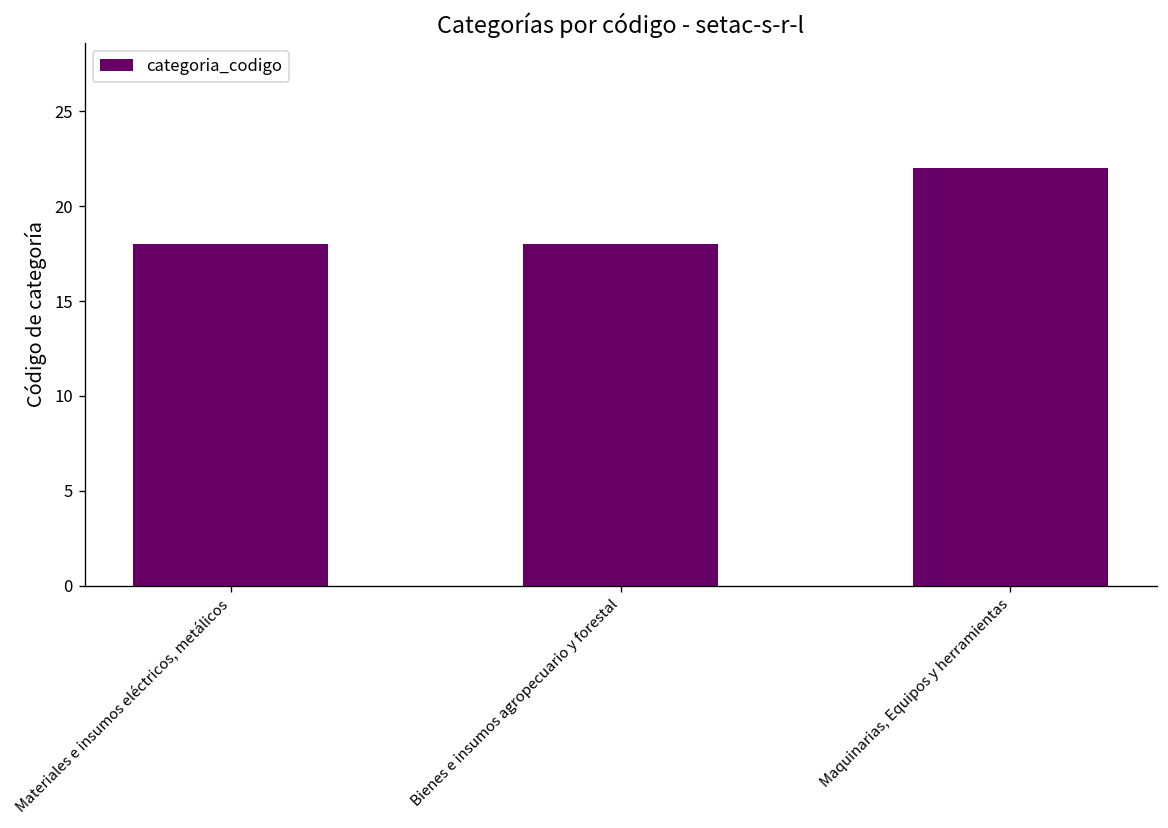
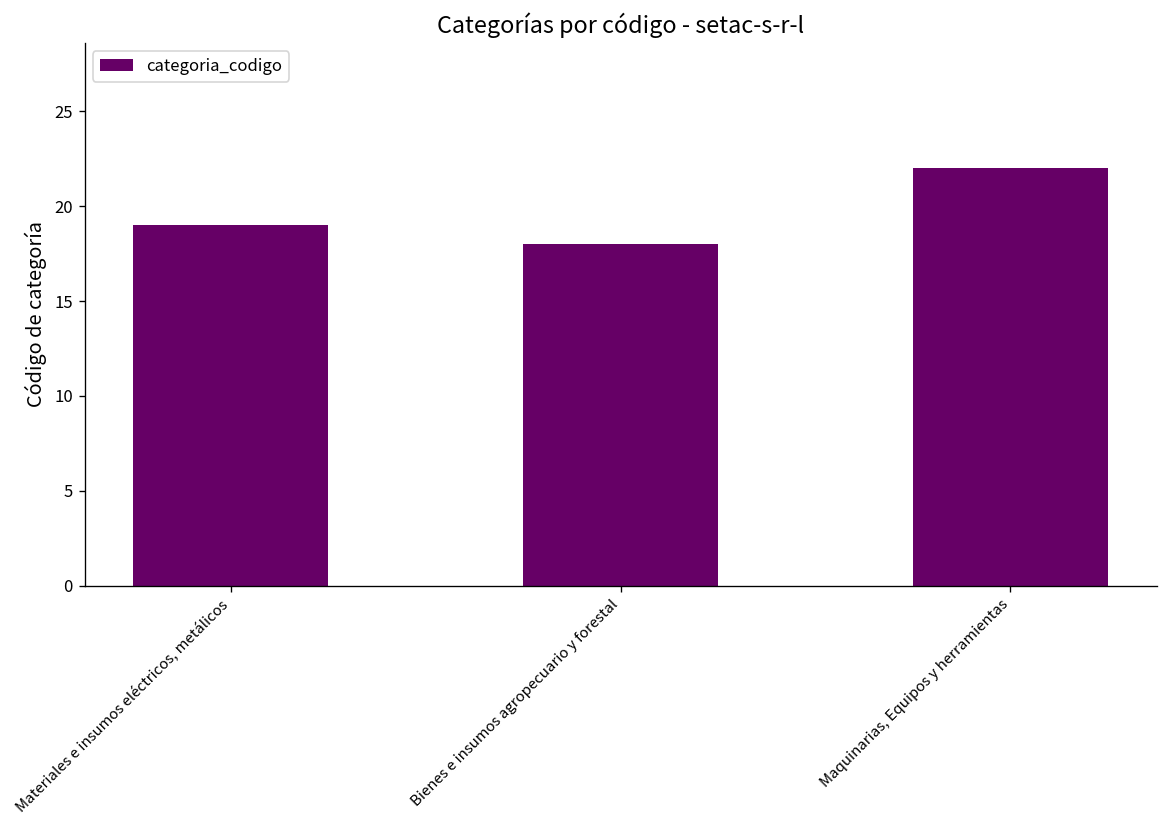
Materiales e insumos eléctricos, metálicos: 18 -> 19
